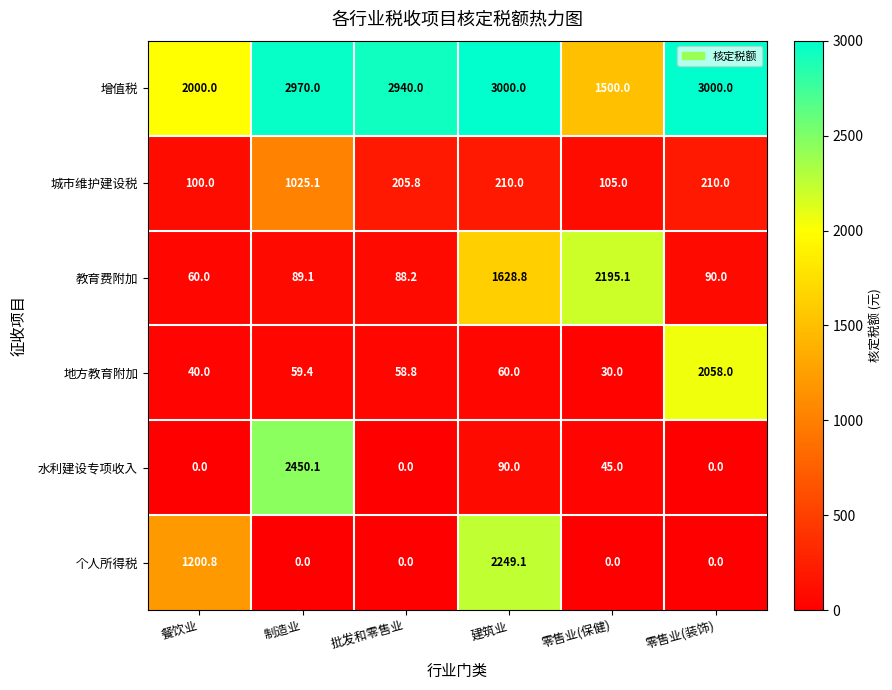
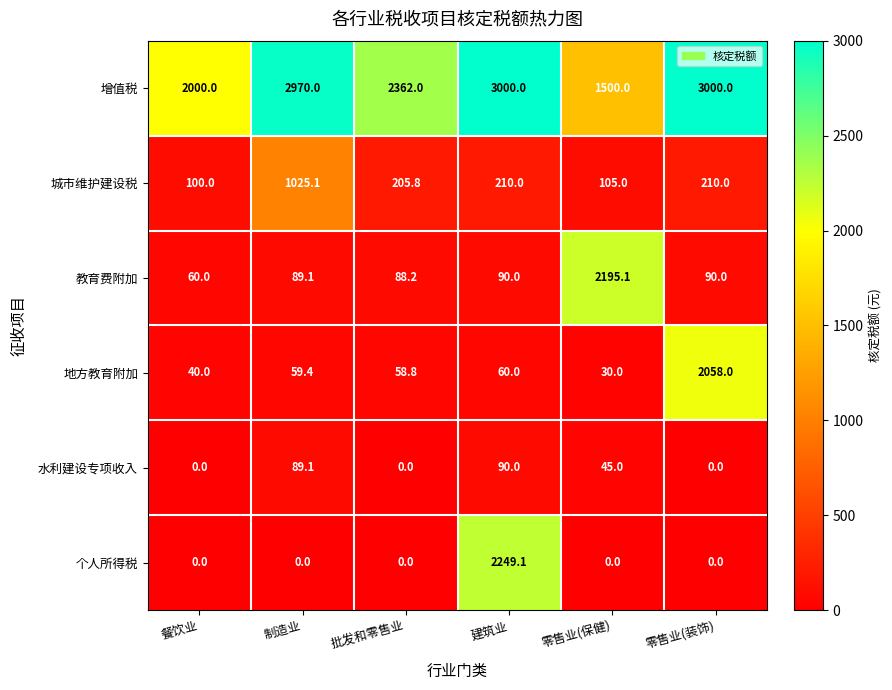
增值税, 批发和零售业: 2940.0 -> 2362.0
教育费附加, 建筑业: 1628.8 -> 90.0
水利建设专项收入, 制造业: 2450.1 -> 89.1
个人所得税, 餐饮业: 1200.8 -> 0.0
